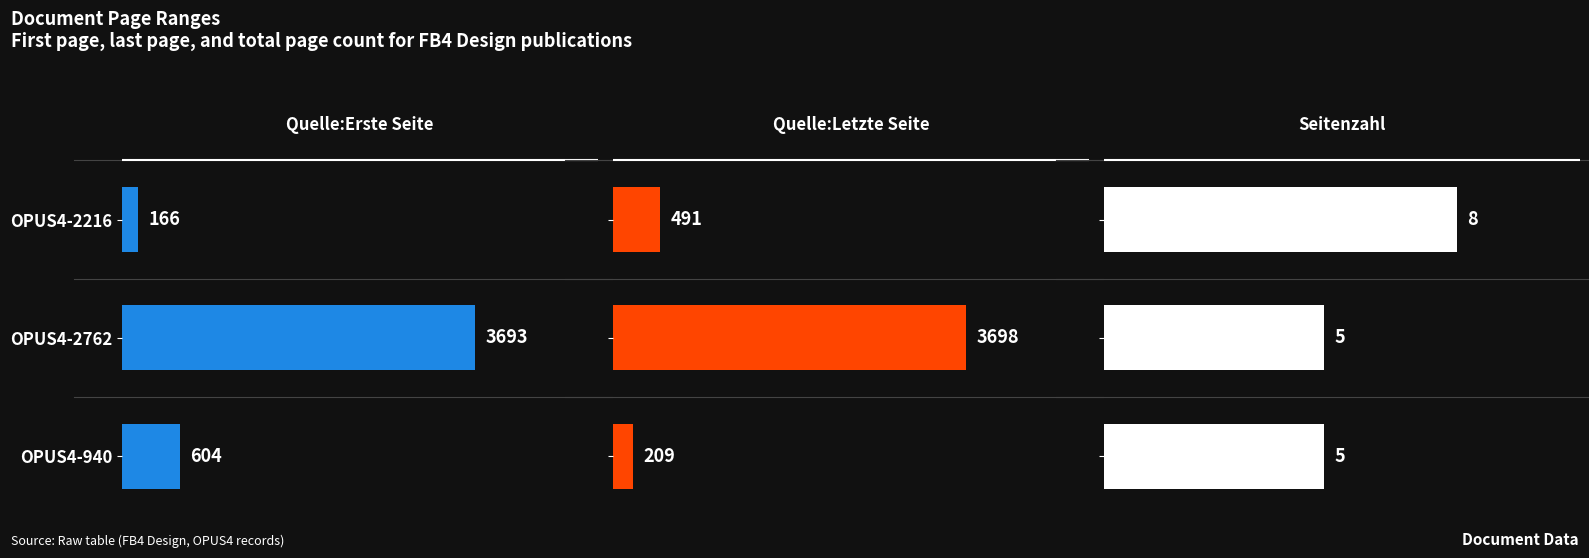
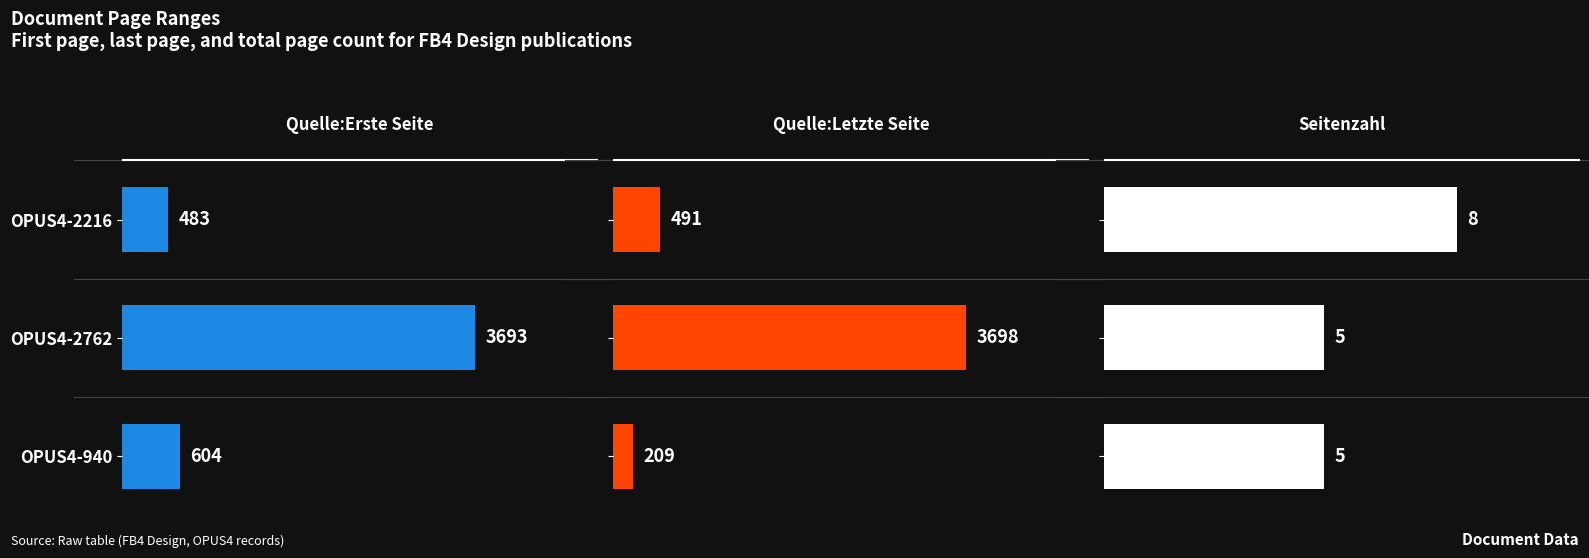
Quelle:Erste Seite, OPUS4-2216: 166 -> 483
